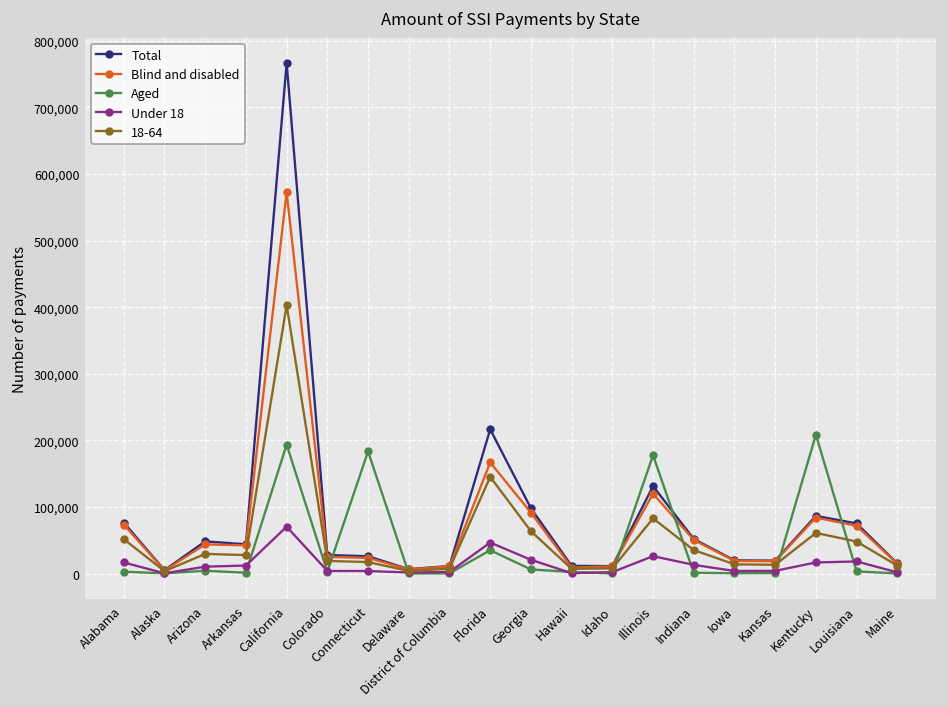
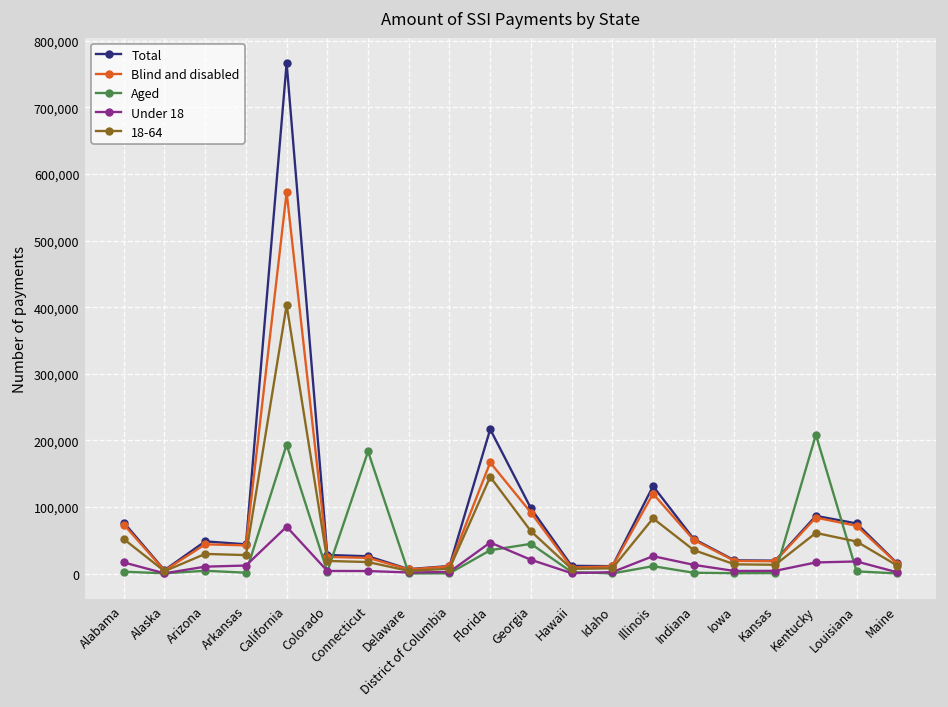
Aged, Georgia: 10,000 -> 40,000
Aged, Illinois: 180,000 -> 10,000
